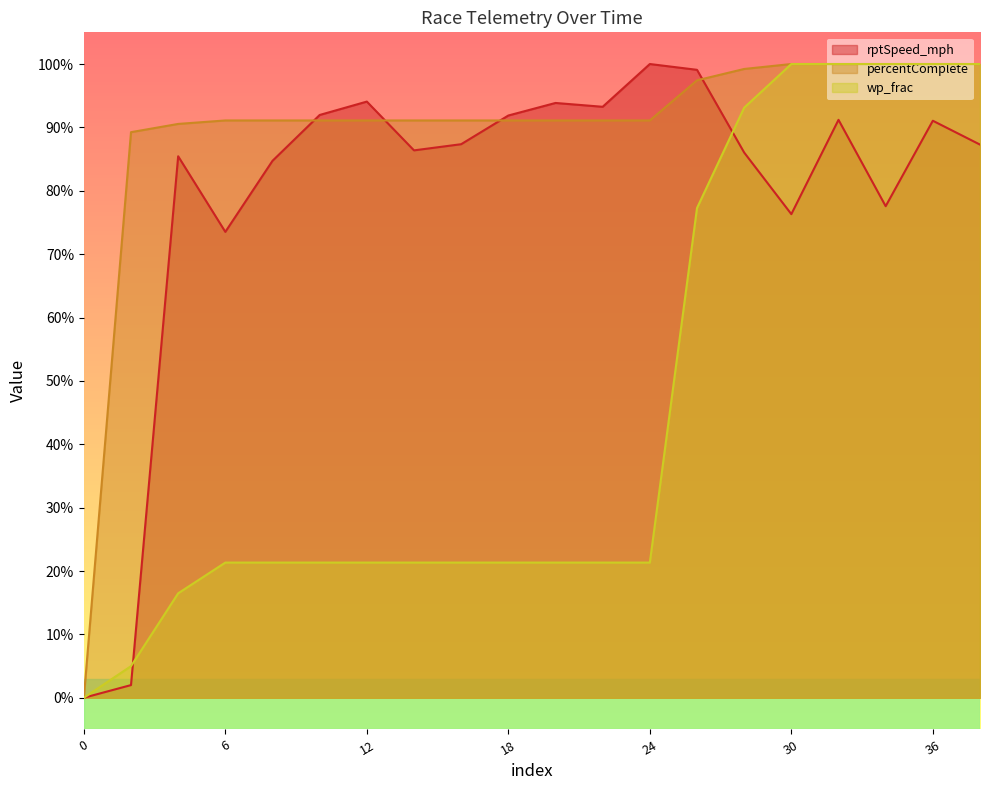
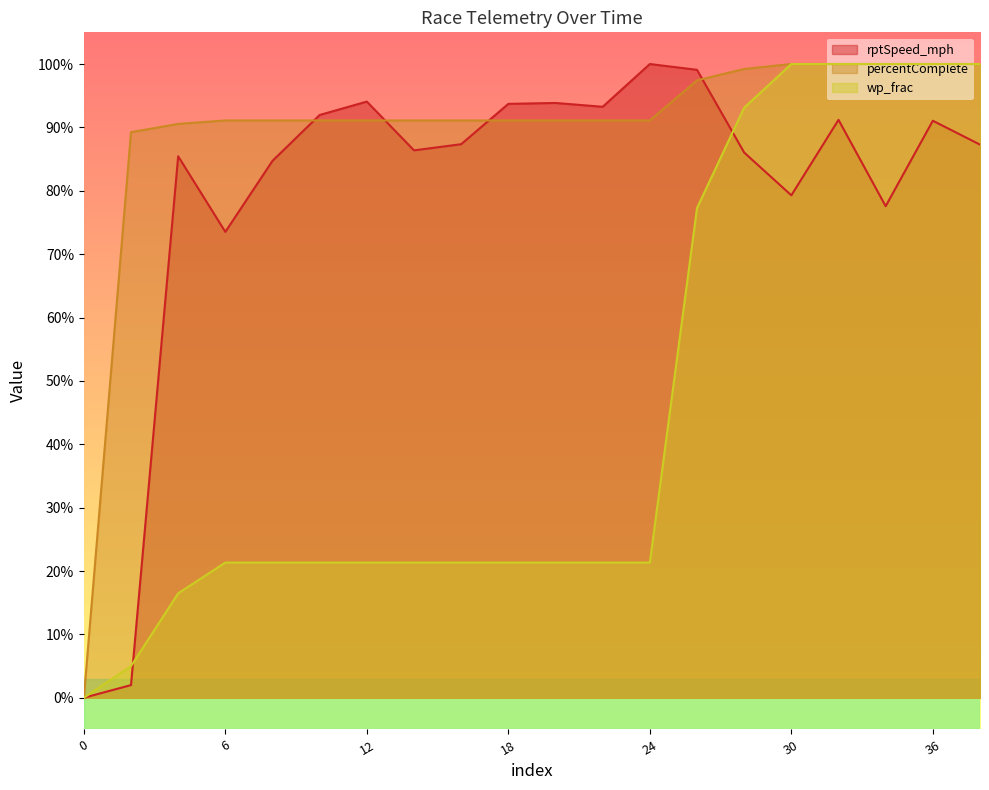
rptSpeed_mph, 18: 92% -> 94%
rptSpeed_mph, 30: 76% -> 79%
